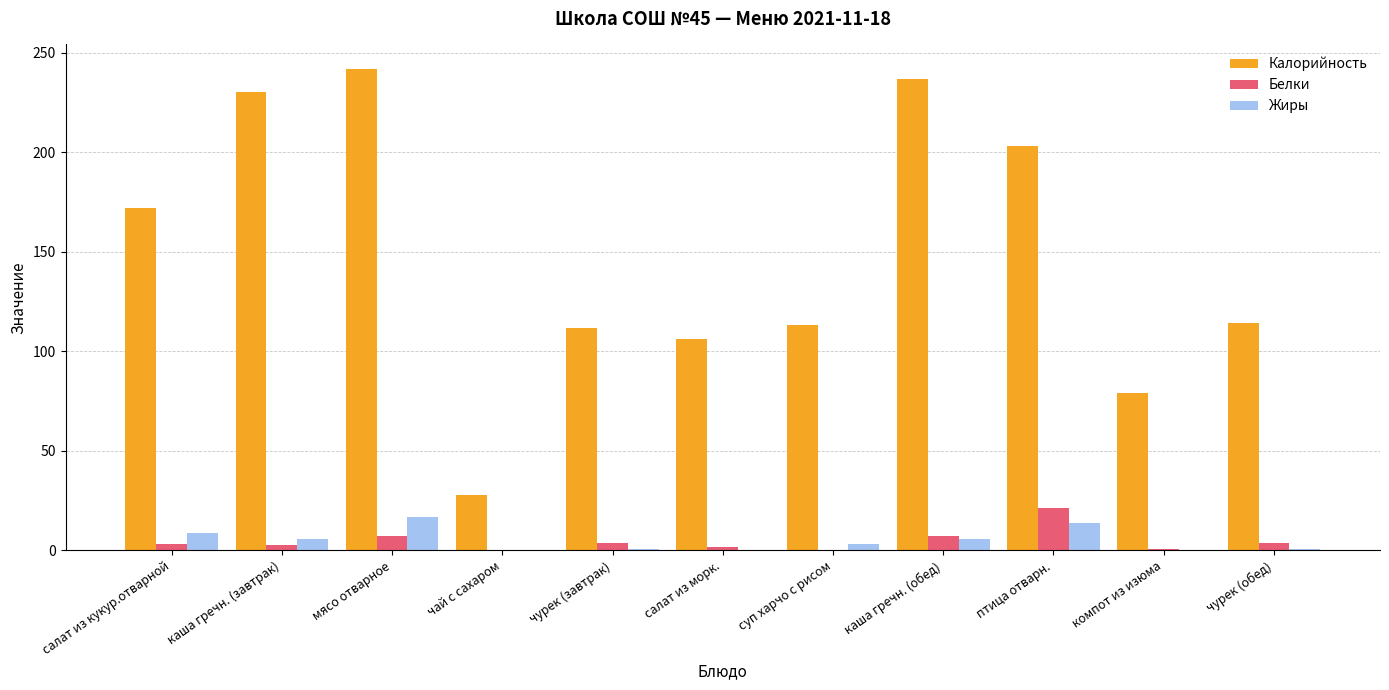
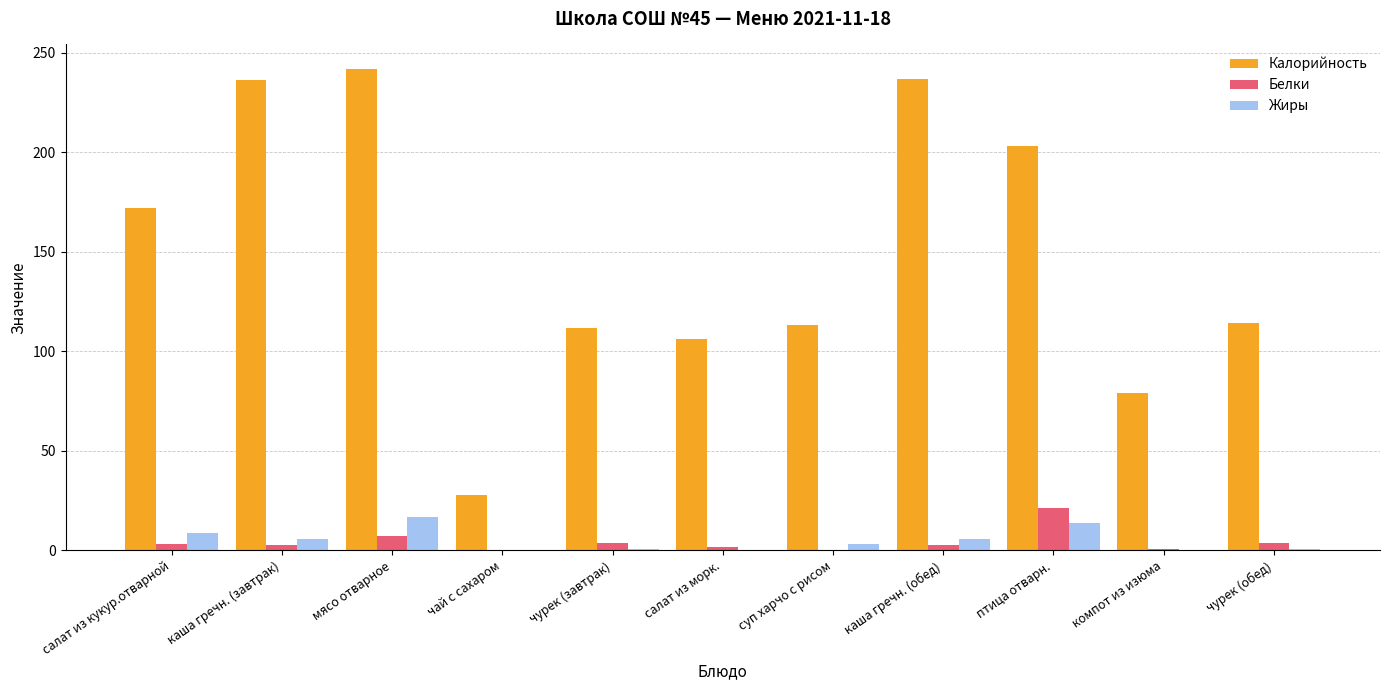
Калорийность, каша гречн. (завтрак): 230 -> 236
Белки, каша гречн. (обед): 7 -> 3
